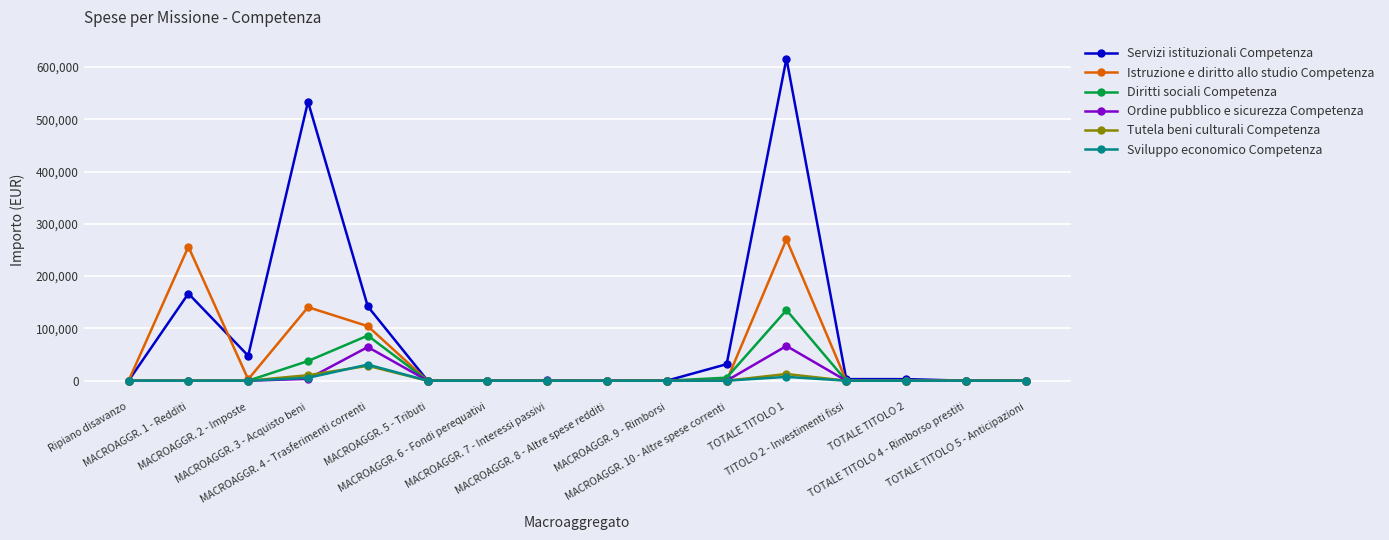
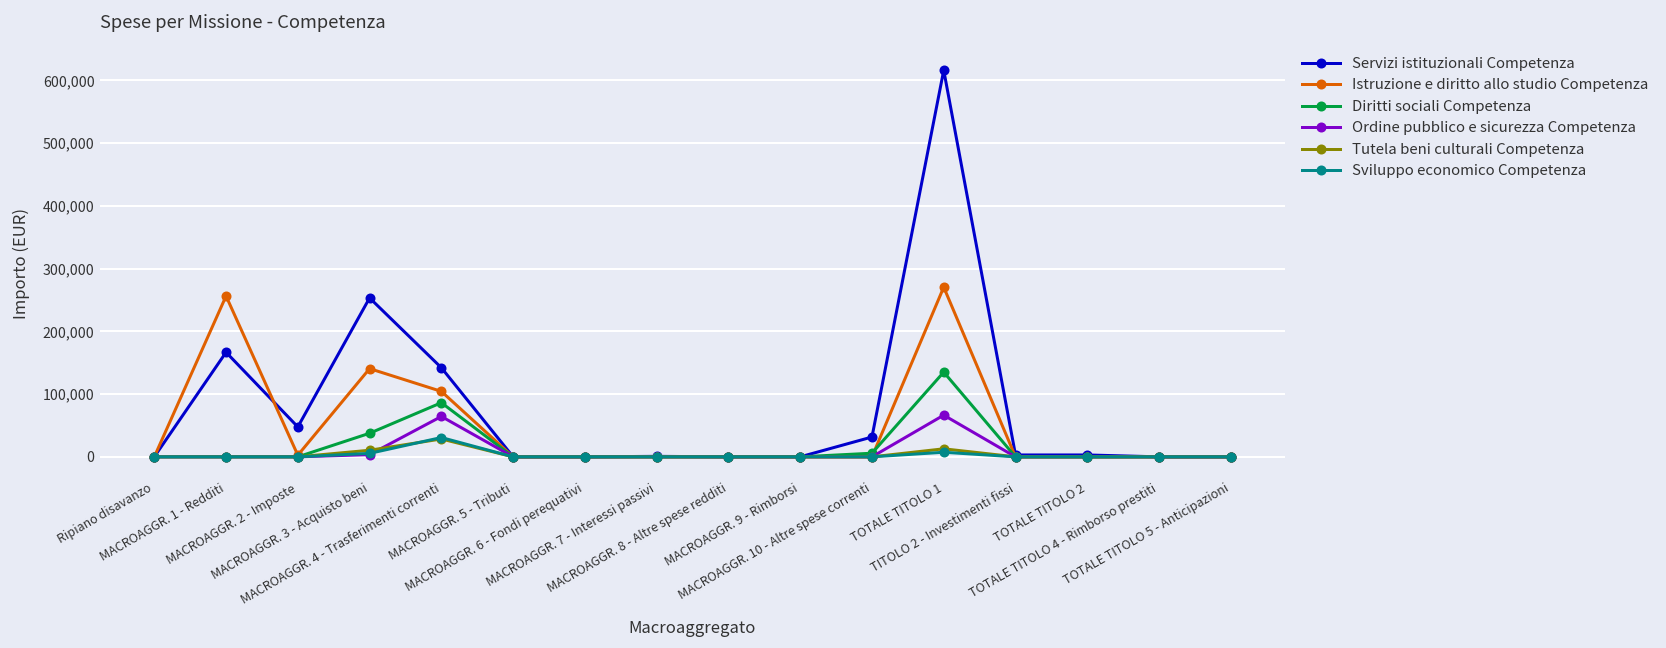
Servizi istituzionali Competenza, MACROAGGR. 3 - Acquisto beni: 530,000 -> 250,000
